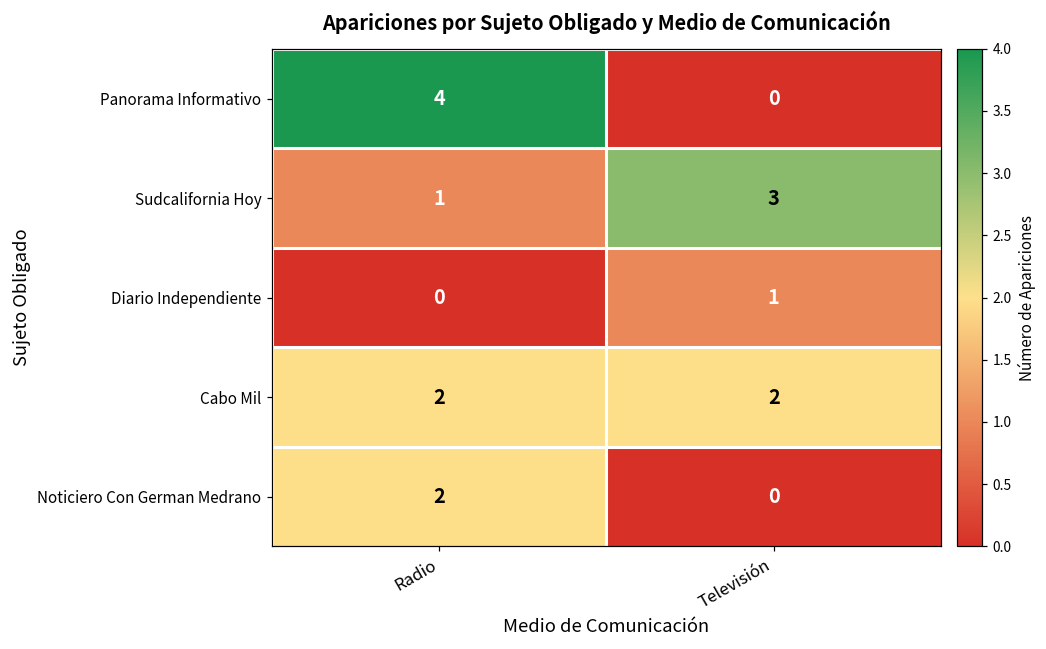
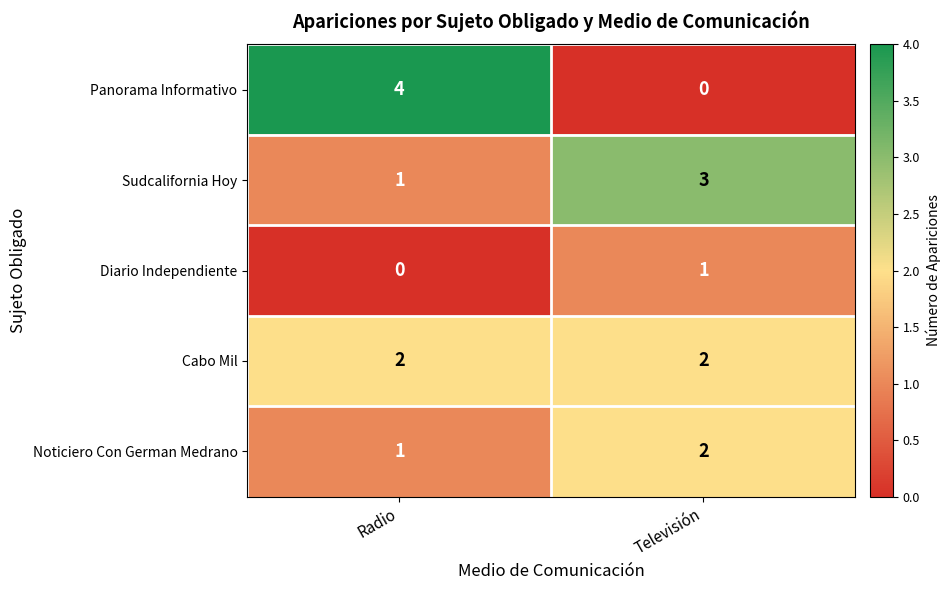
Noticiero Con German Medrano, Radio: 2 -> 1
Noticiero Con German Medrano, Televisión: 0 -> 2
